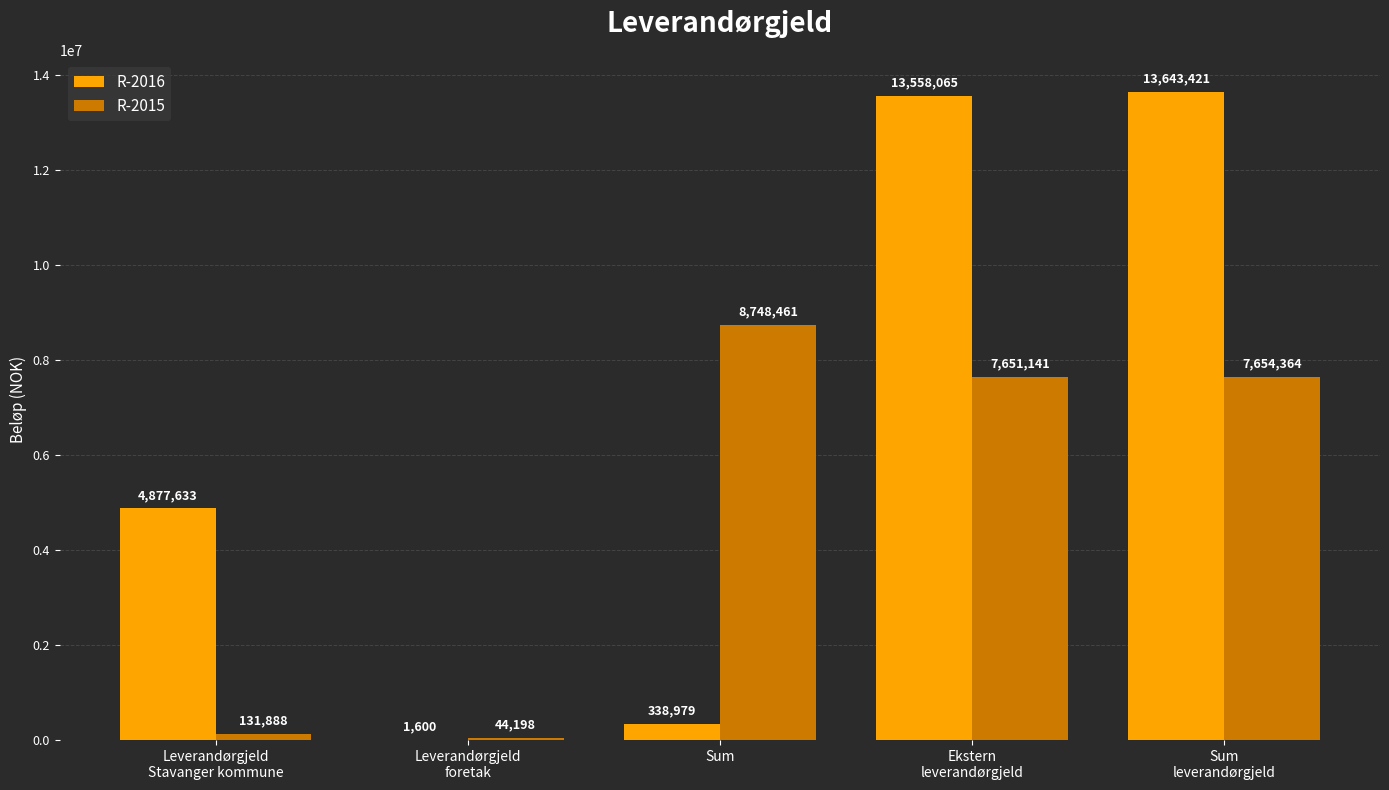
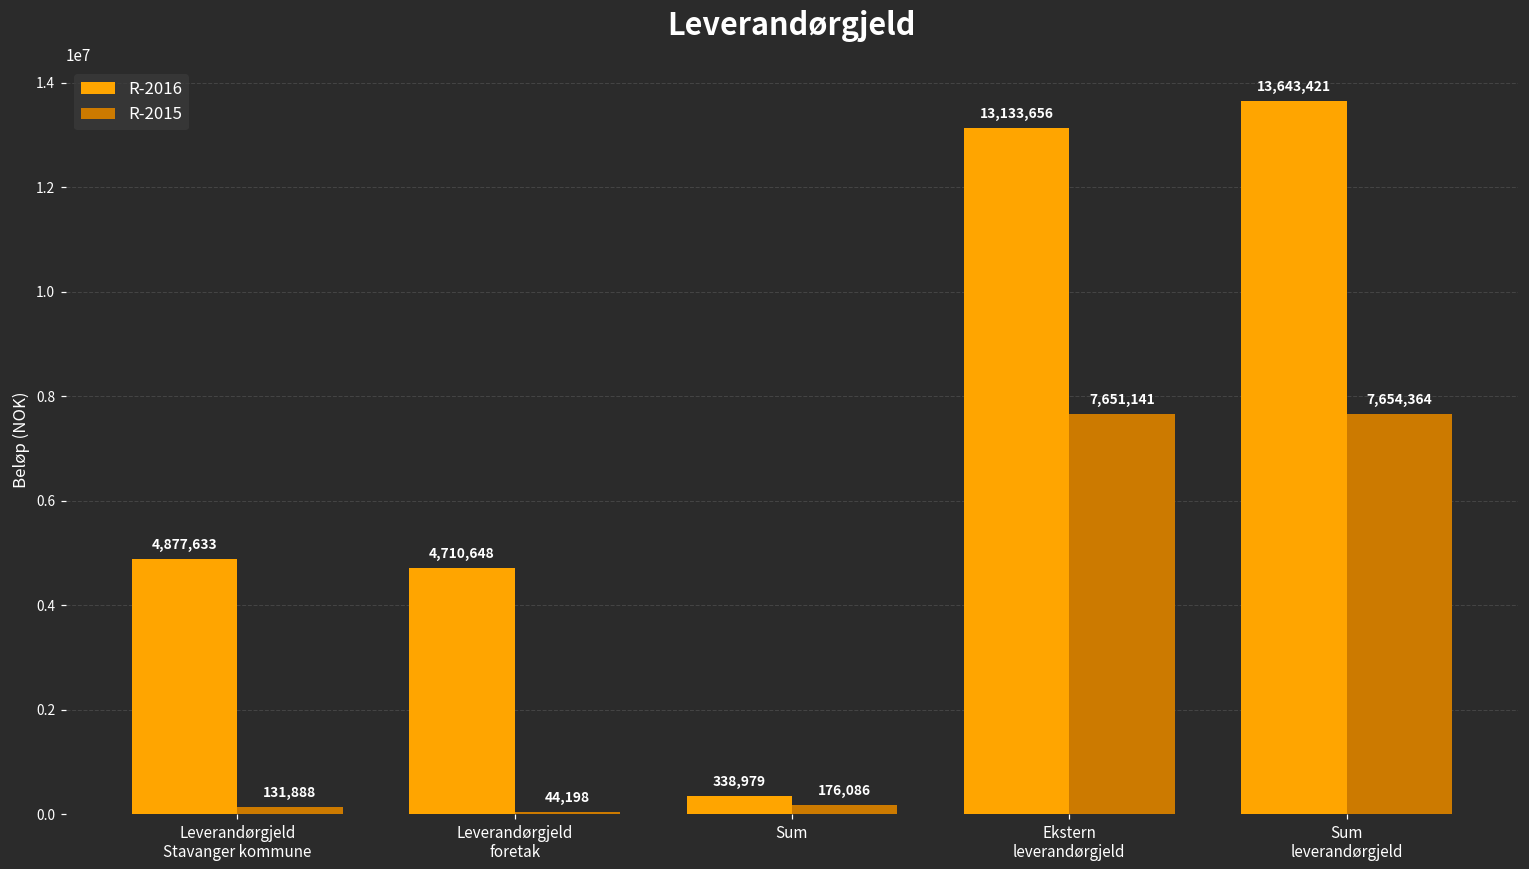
R-2016, Leverandørgjeld foretak: 1,600 -> 4,710,648
R-2015, Sum: 8,748,461 -> 176,086
R-2016, Ekstern leverandørgjeld: 13,558,065 -> 13,133,656
